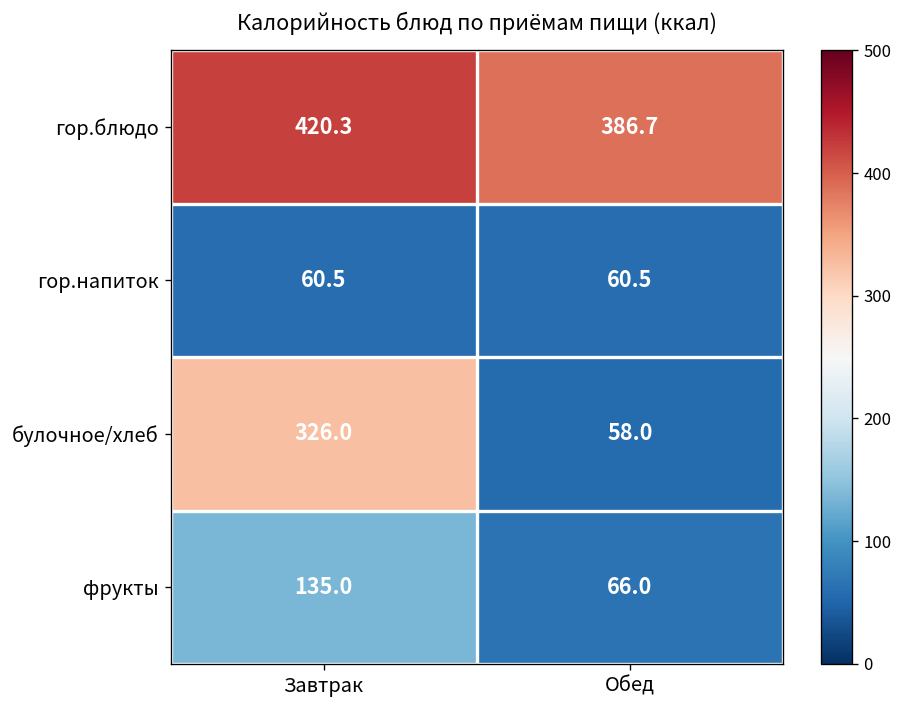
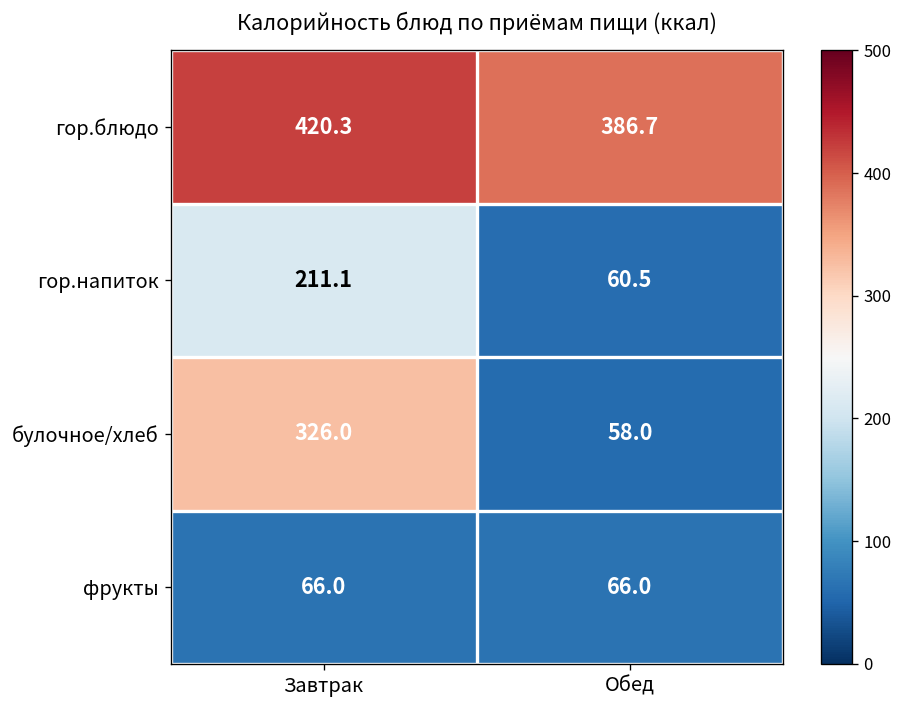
гор.напиток, Завтрак: 60.5 -> 211.1
фрукты, Завтрак: 135.0 -> 66.0
